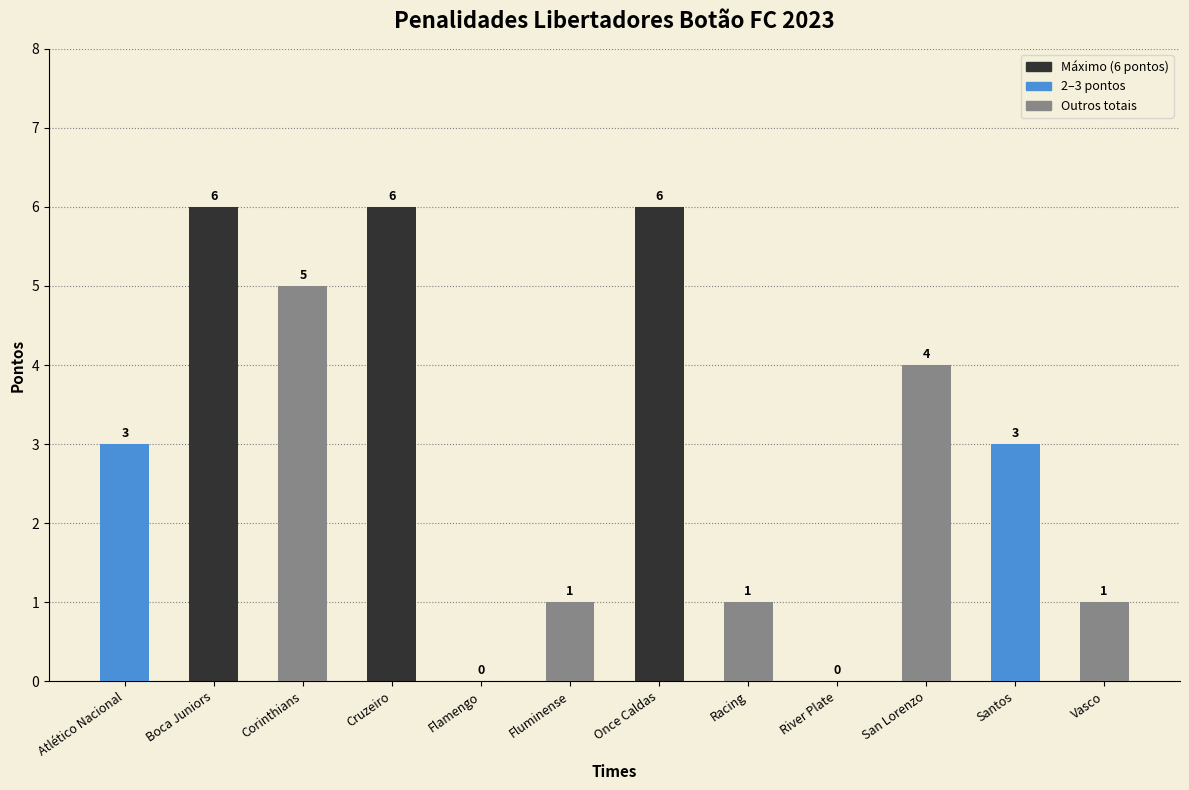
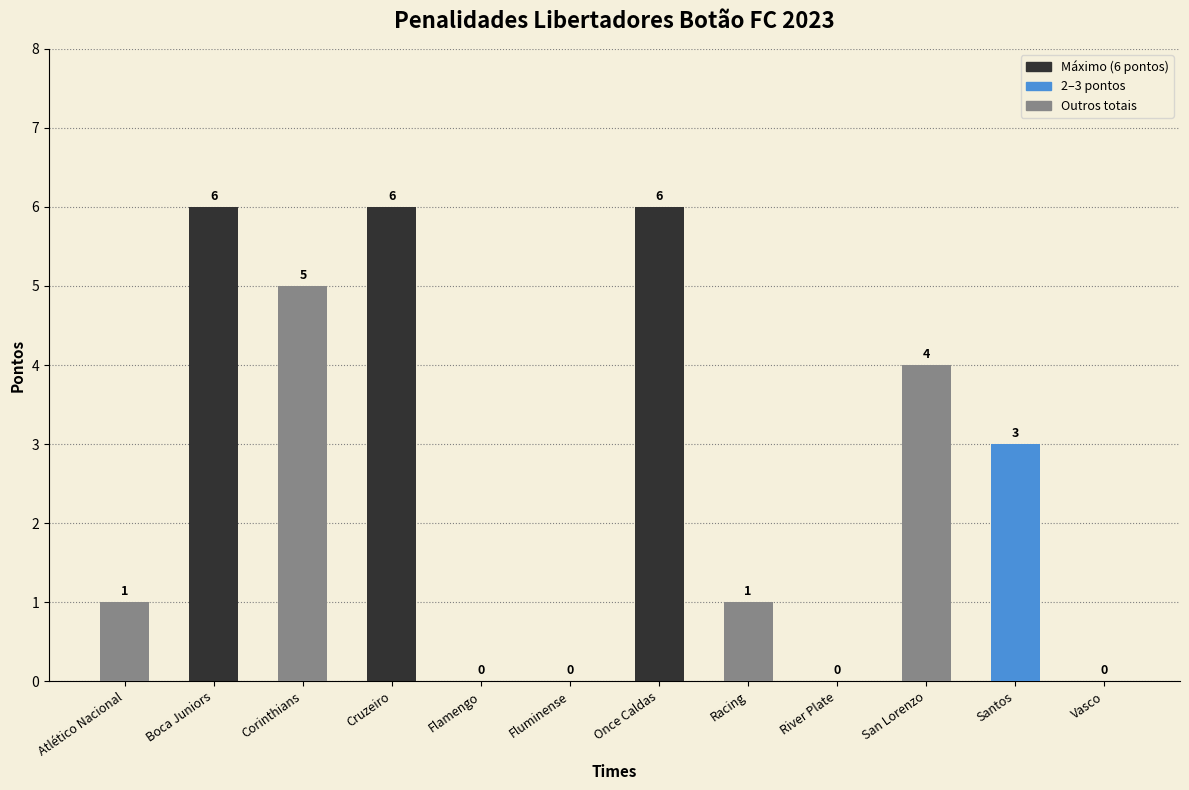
Atlético Nacional: 3 -> 1
Fluminense: 1 -> 0
Vasco: 1 -> 0
